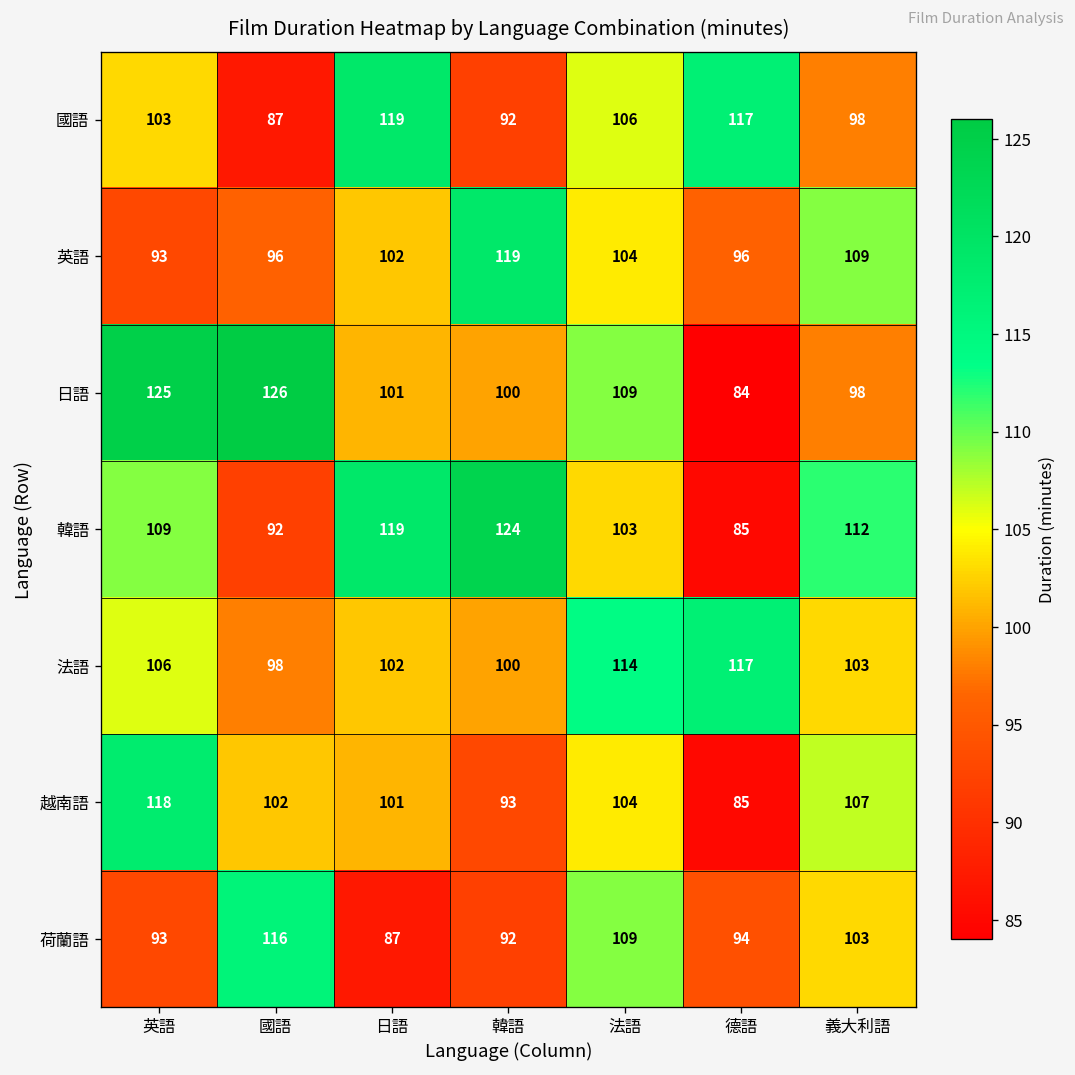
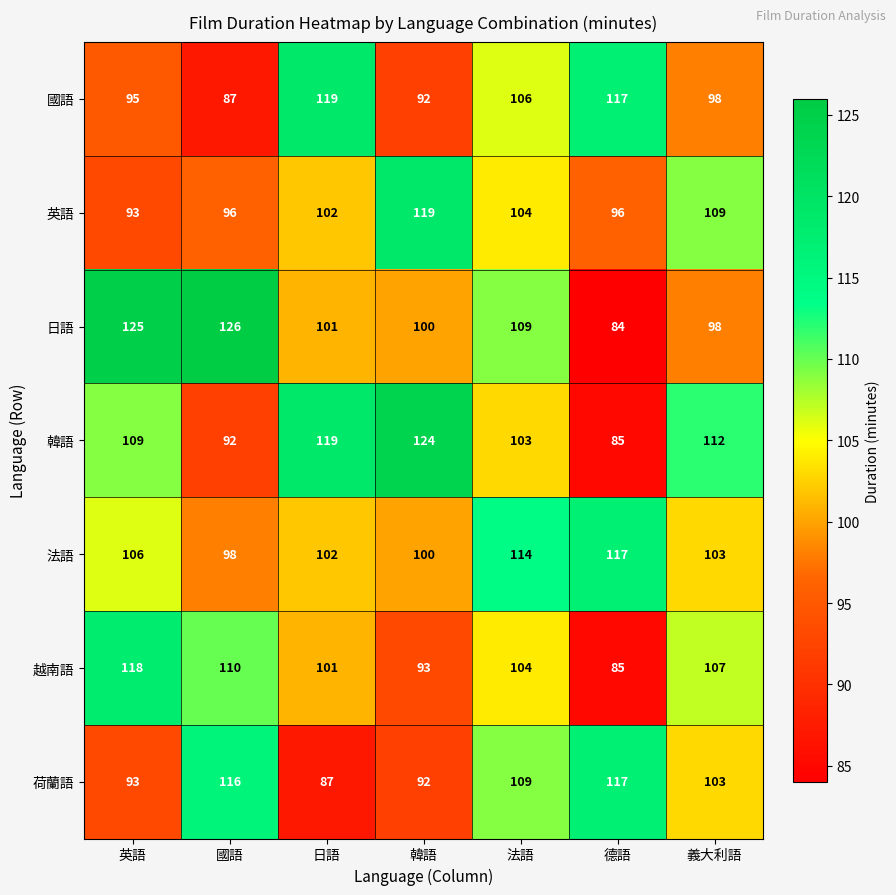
國語, 英語: 103 -> 95
越南語, 國語: 102 -> 110
荷蘭語, 德語: 94 -> 117
